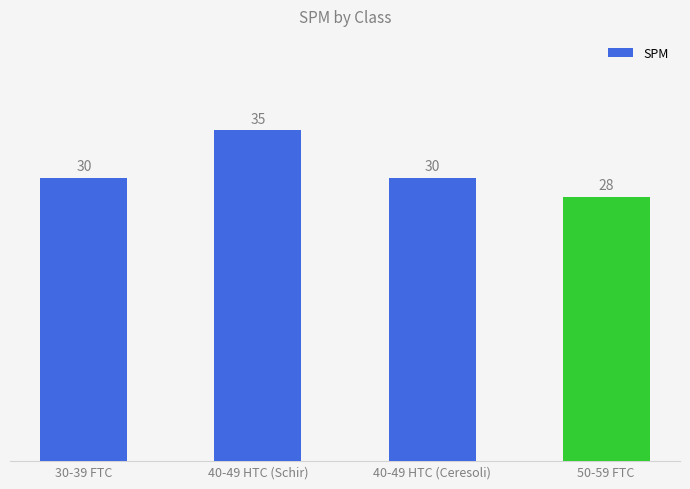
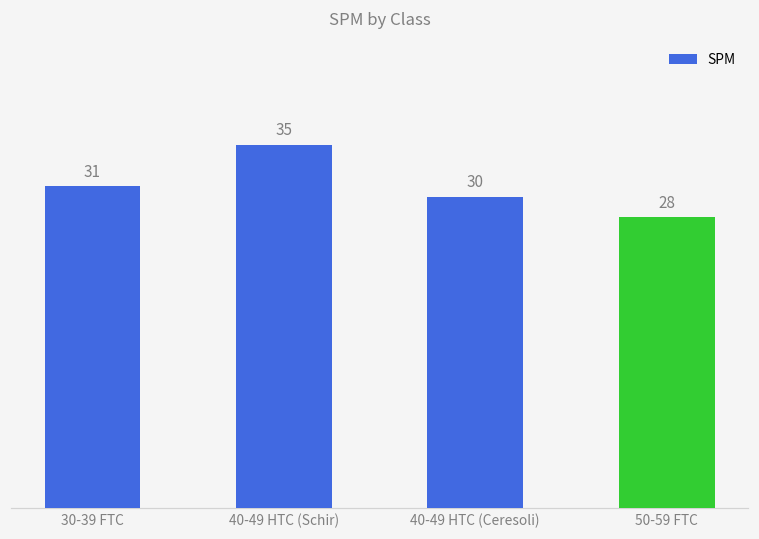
30-39 FTC: 30 -> 31
